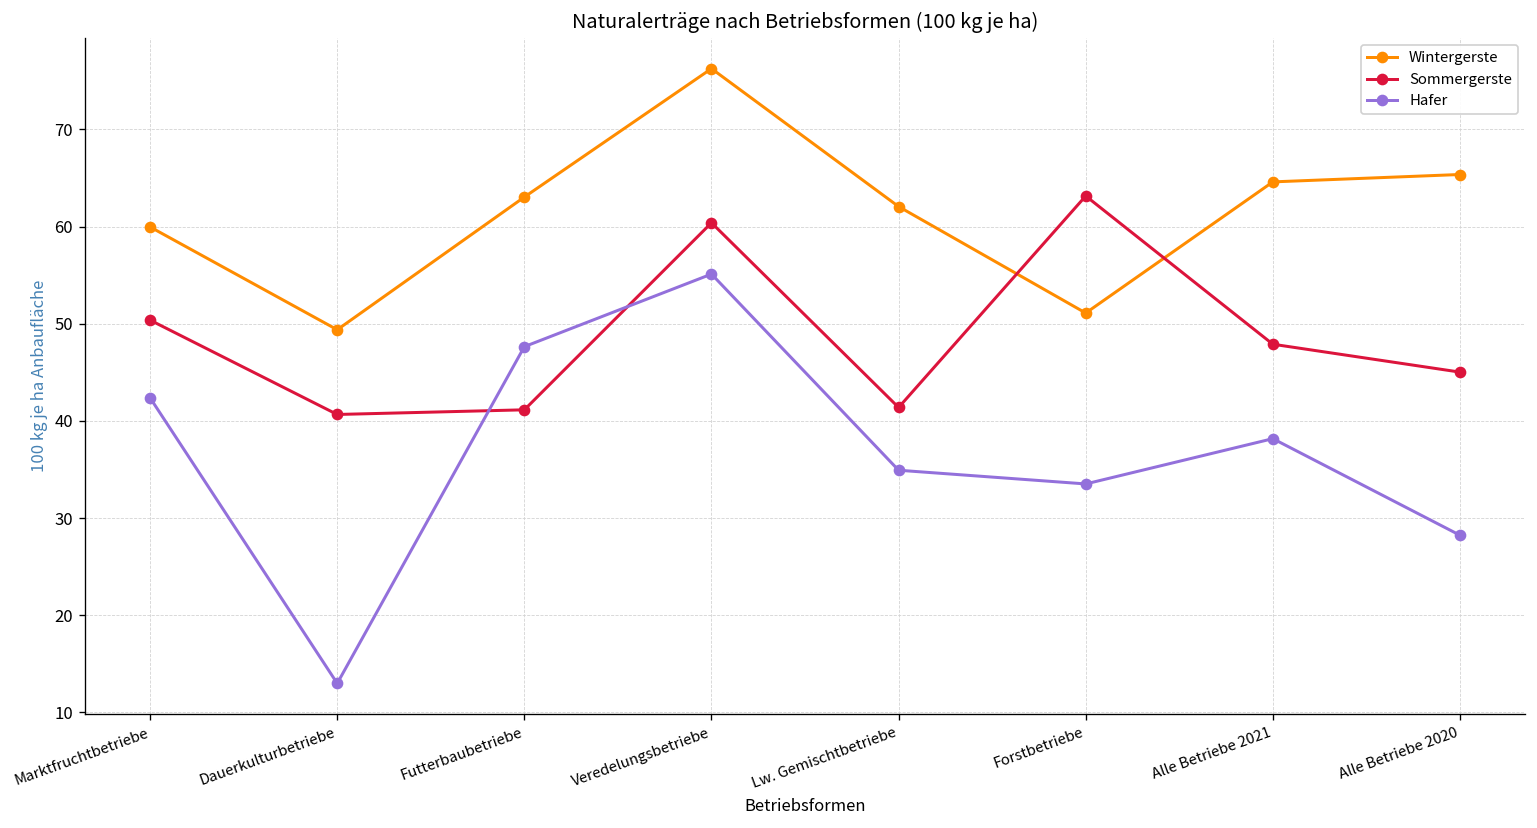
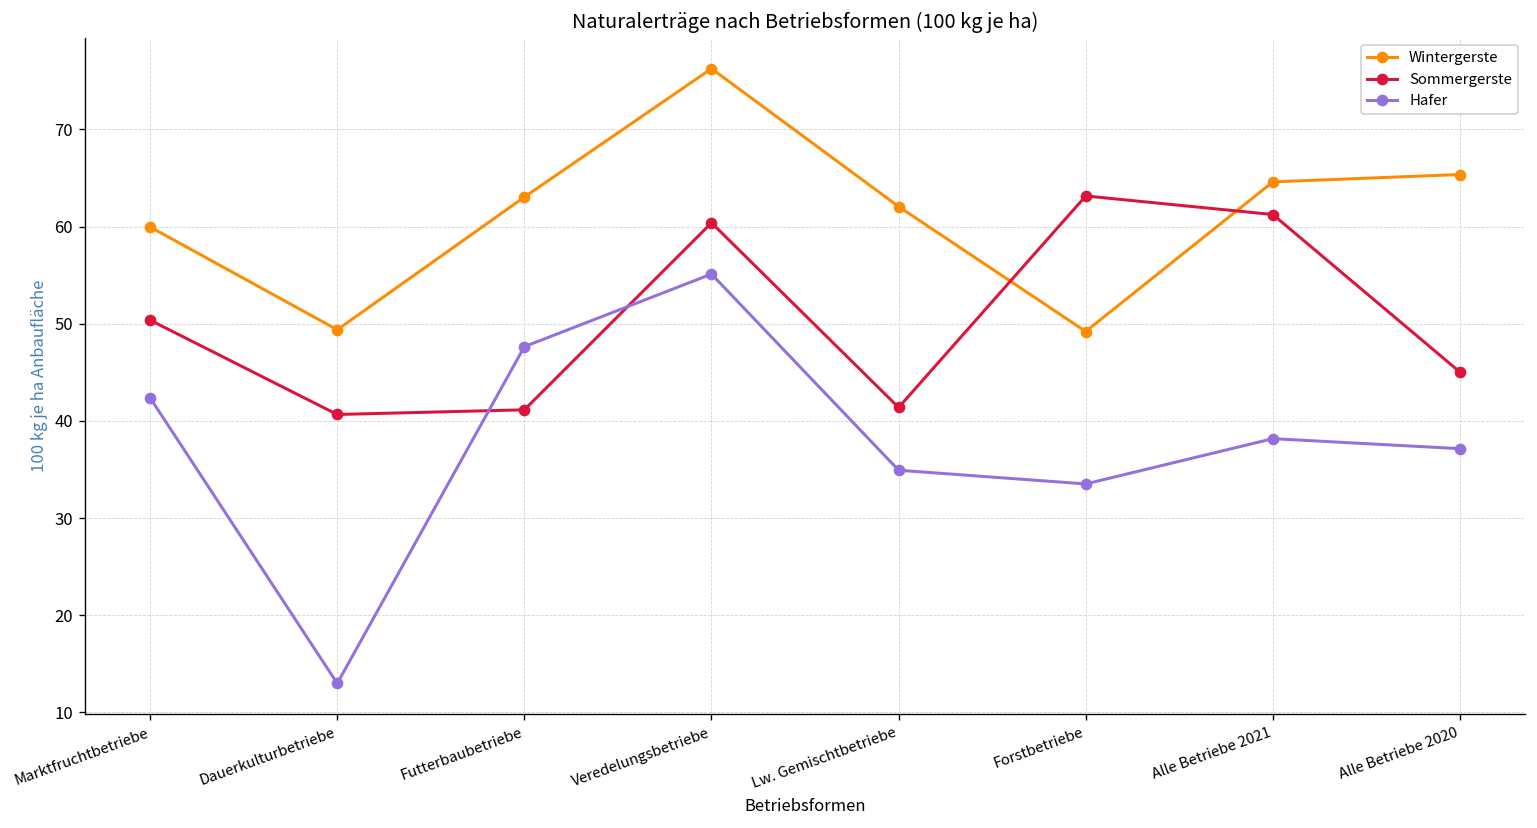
Wintergerste, Forstbetriebe: 51 -> 49
Sommergerste, Alle Betriebe 2021: 48 -> 61
Hafer, Alle Betriebe 2020: 28 -> 37
